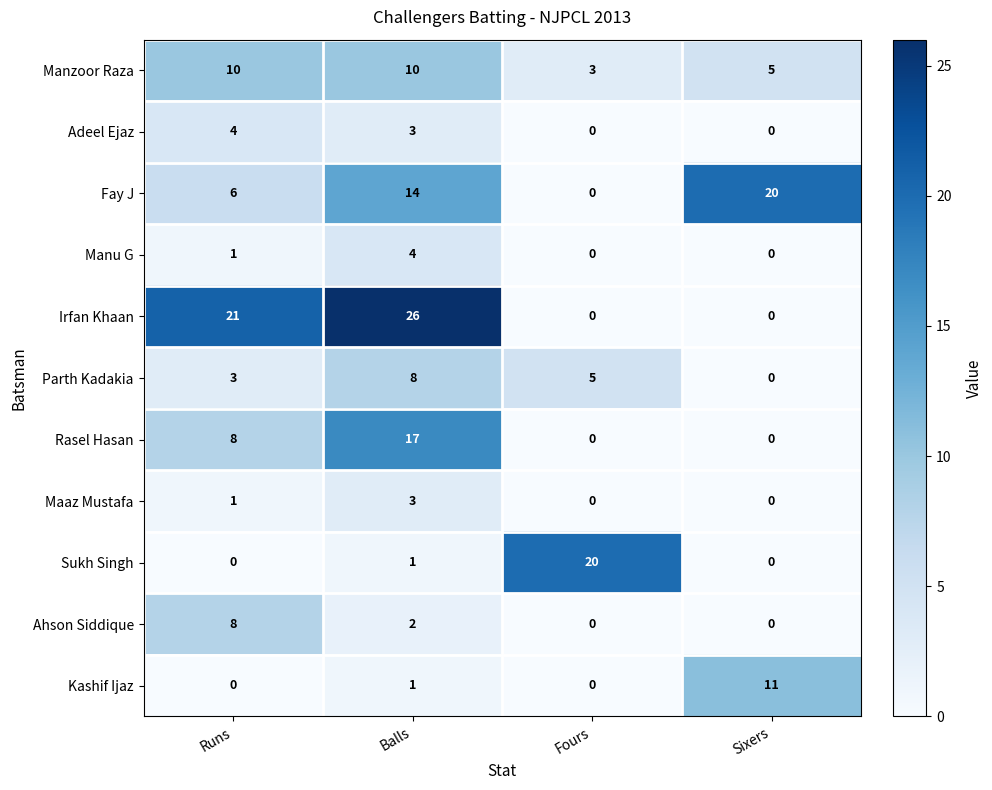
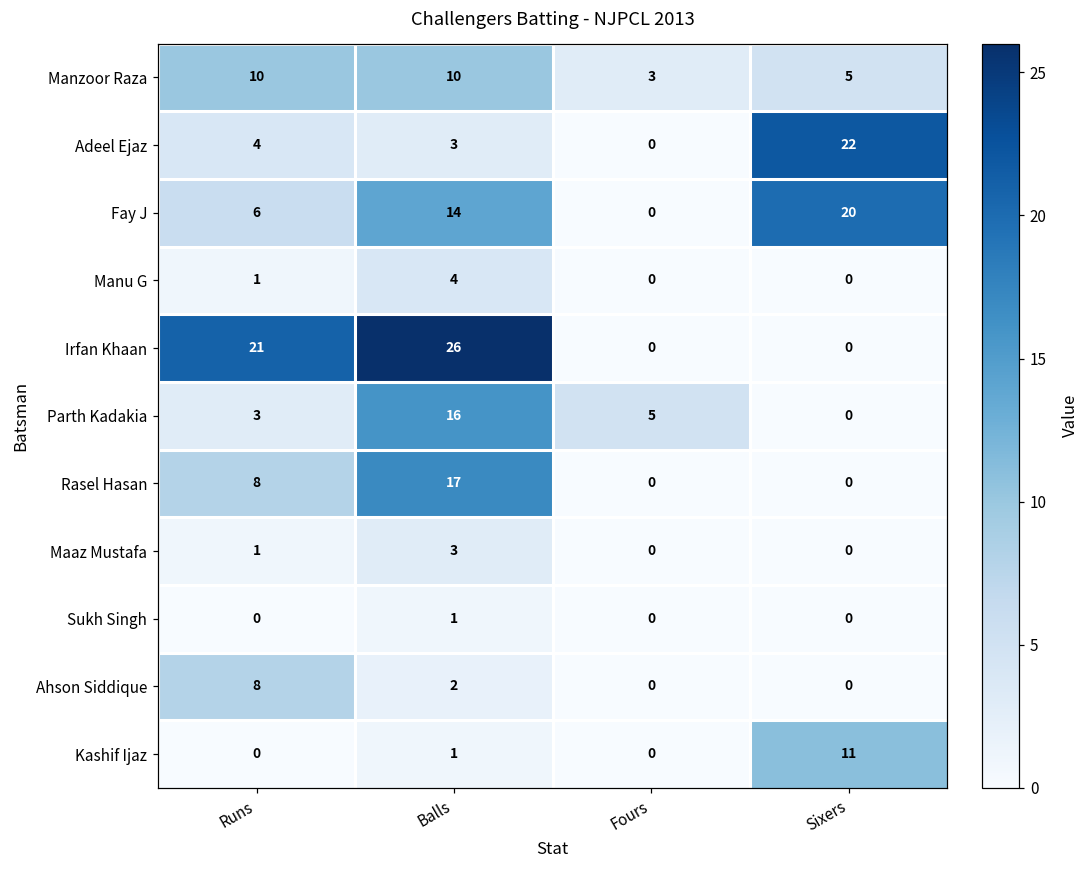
Adeel Ejaz, Sixers: 0 -> 22
Parth Kadakia, Balls: 8 -> 16
Sukh Singh, Fours: 20 -> 0
